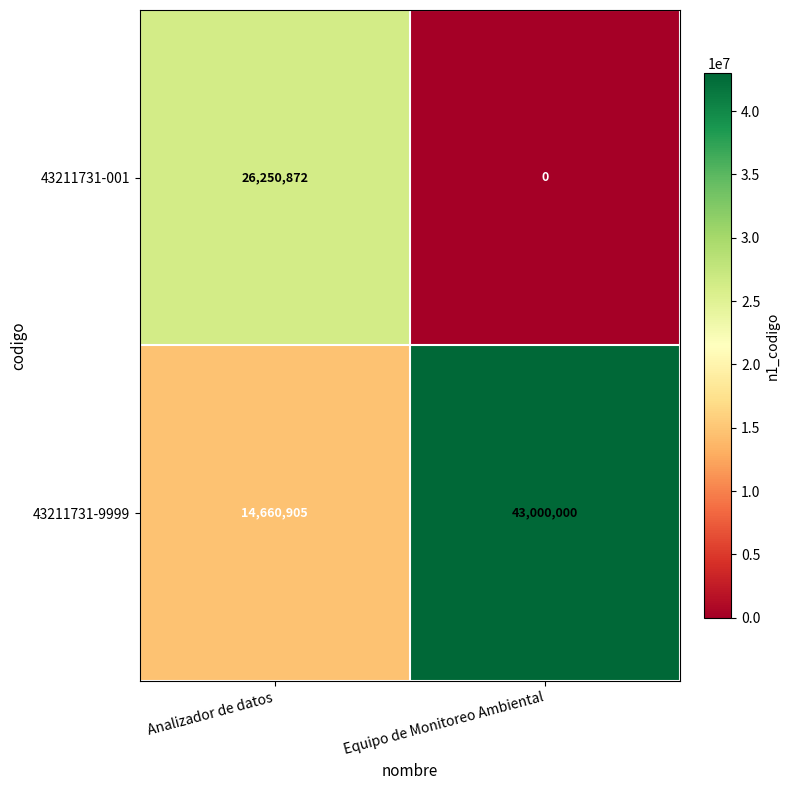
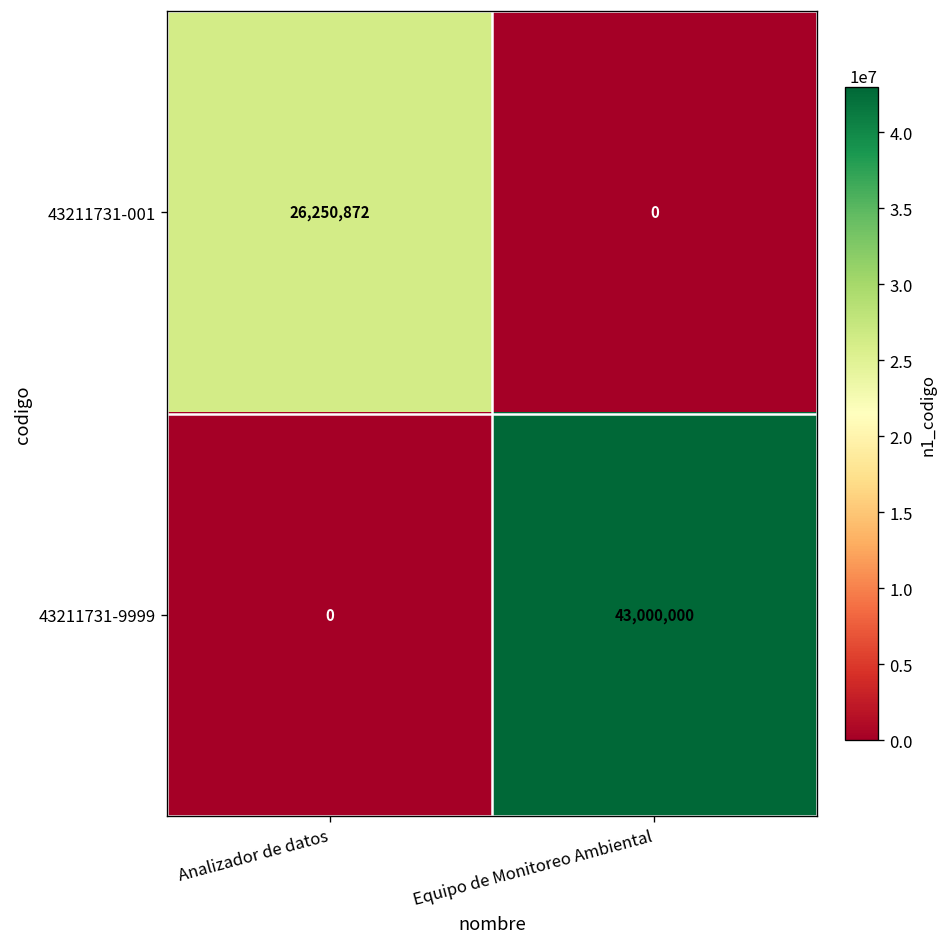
43211731-9999, Analizador de datos: 14,660,905 -> 0
